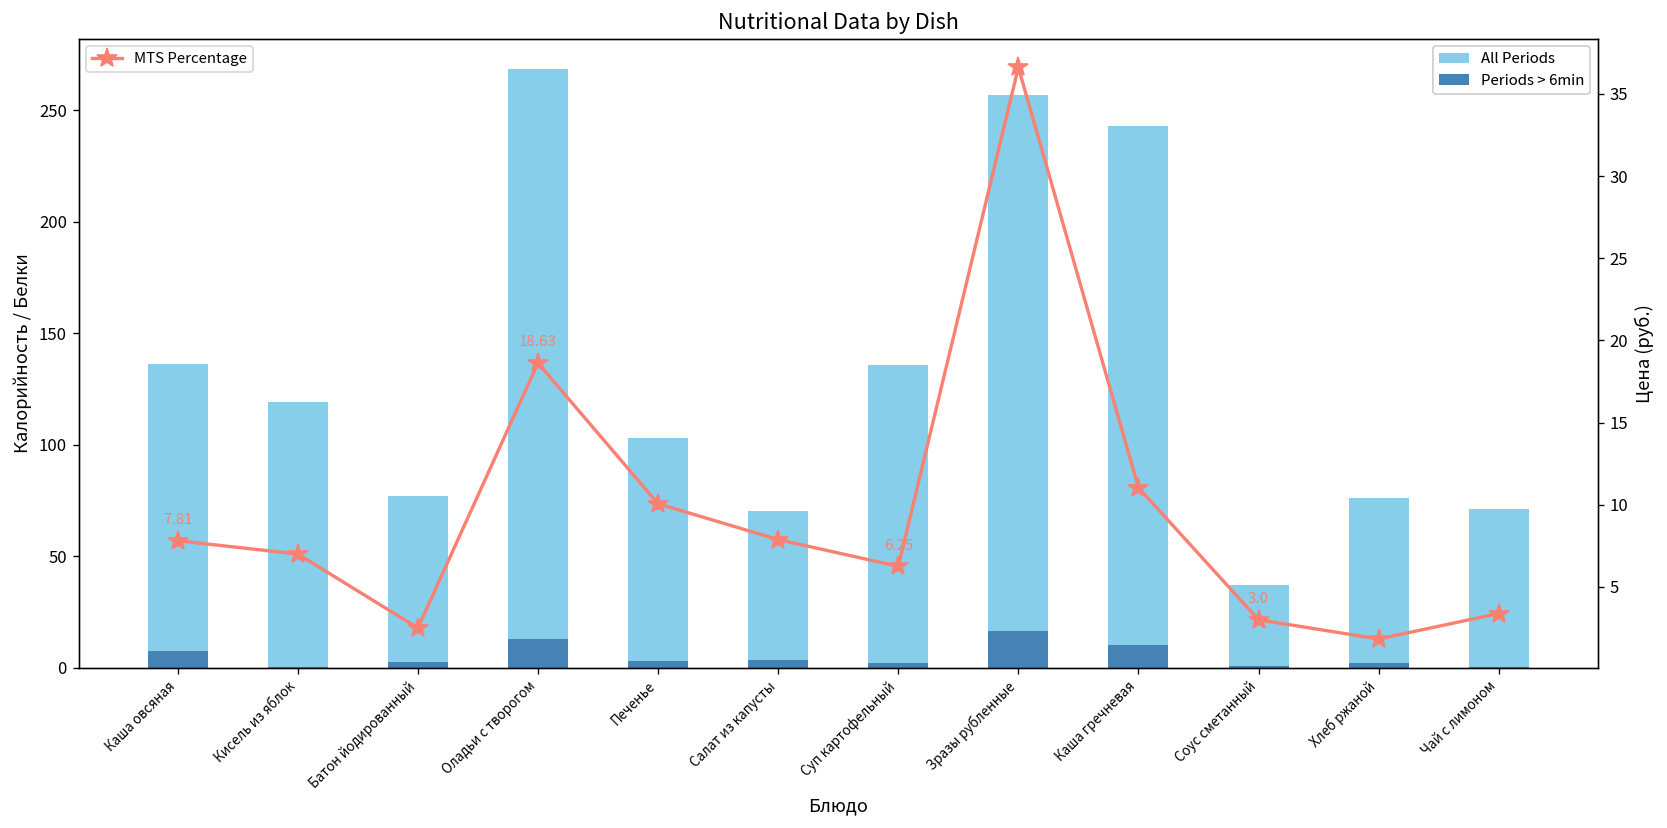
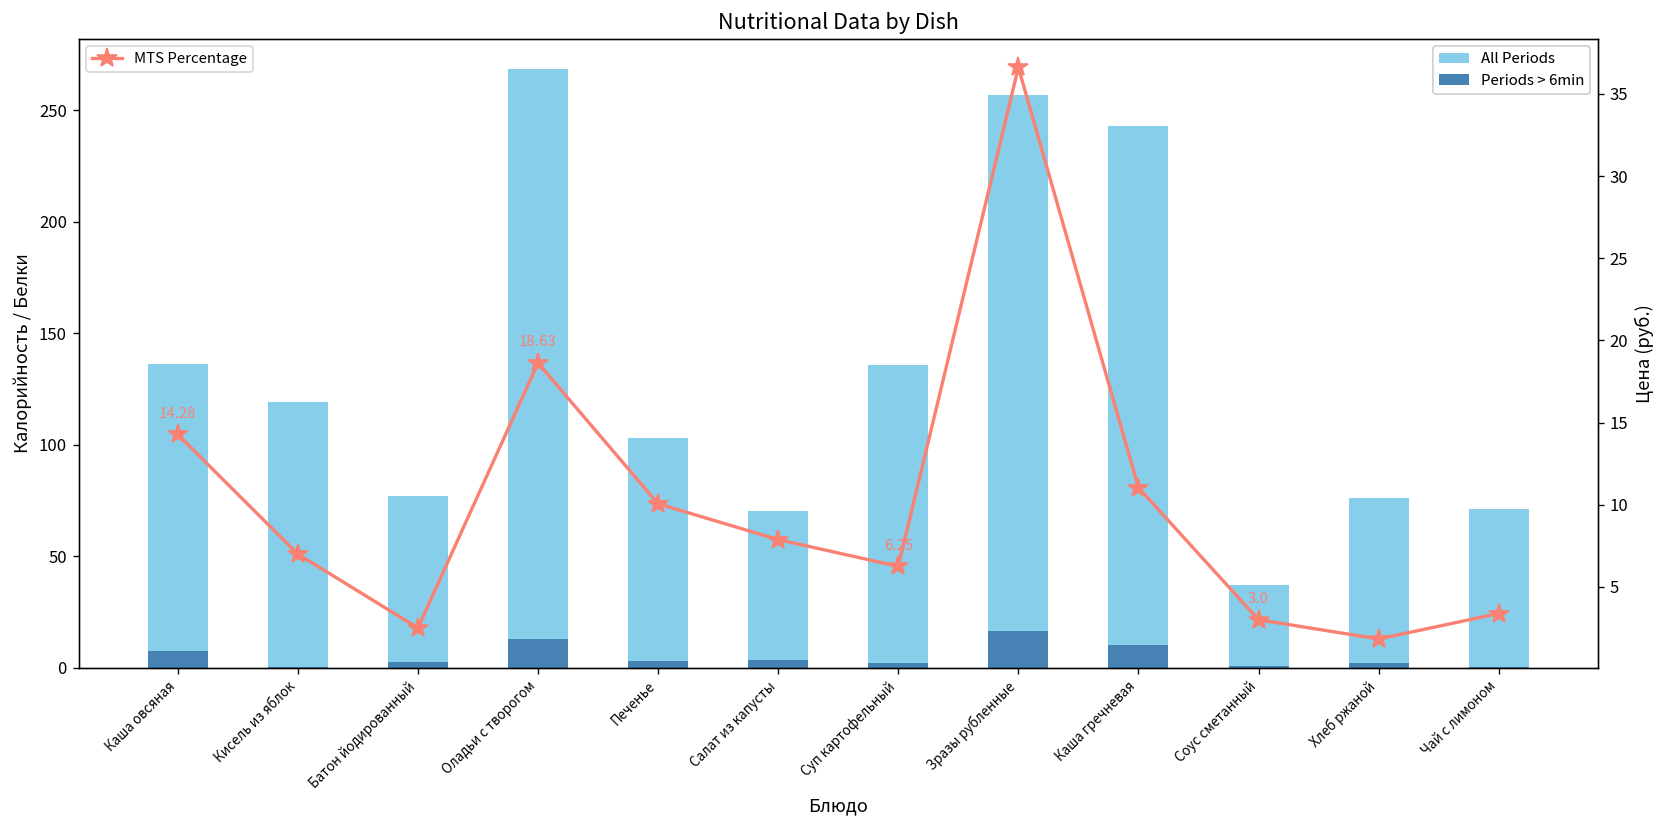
MTS Percentage, Каша овсяная: 7.81 -> 14.28
